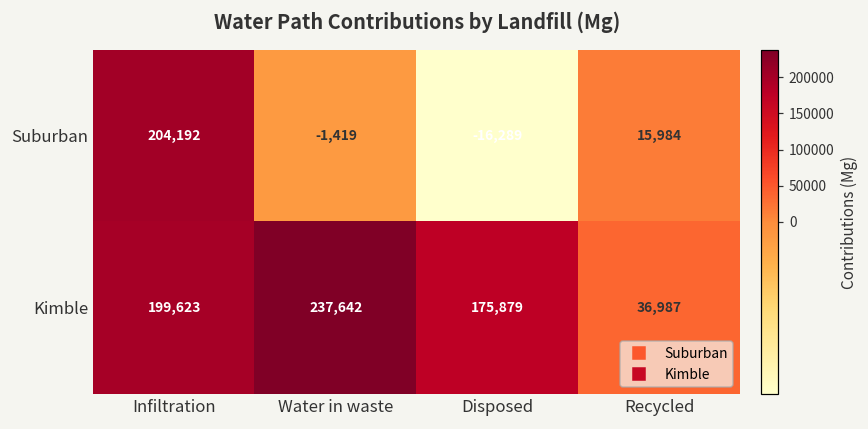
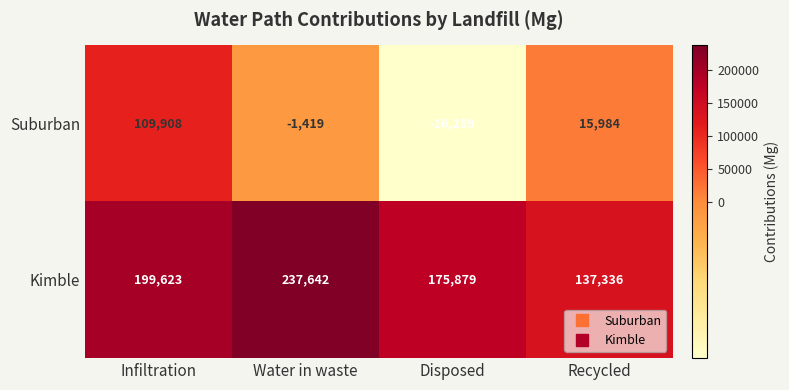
Suburban, Infiltration: 204,192 -> 109,908
Kimble, Recycled: 36,987 -> 137,336
